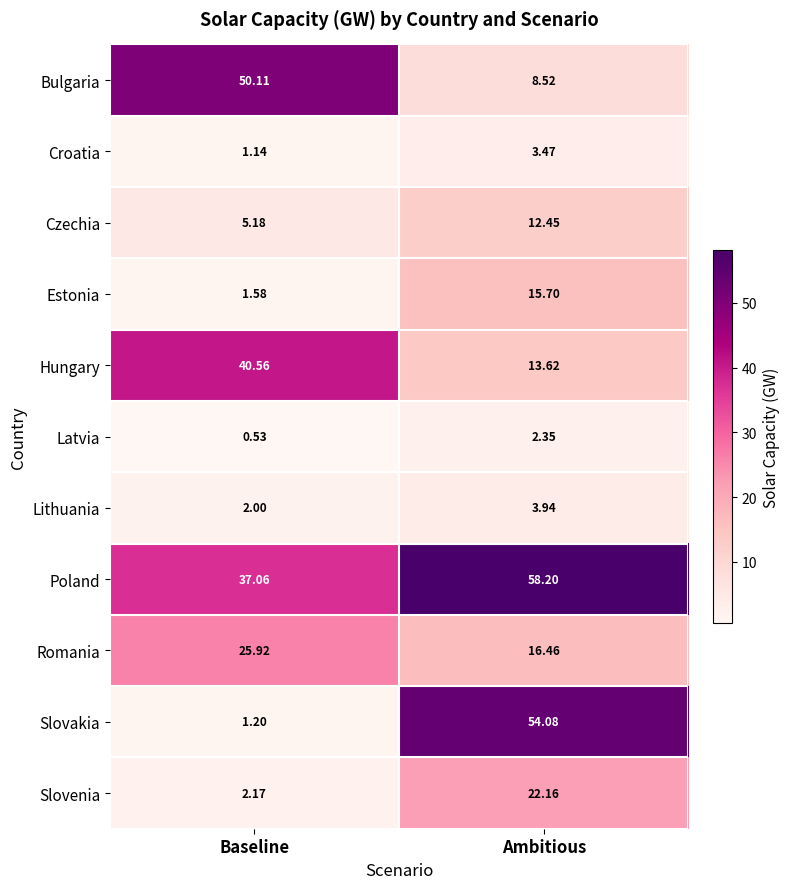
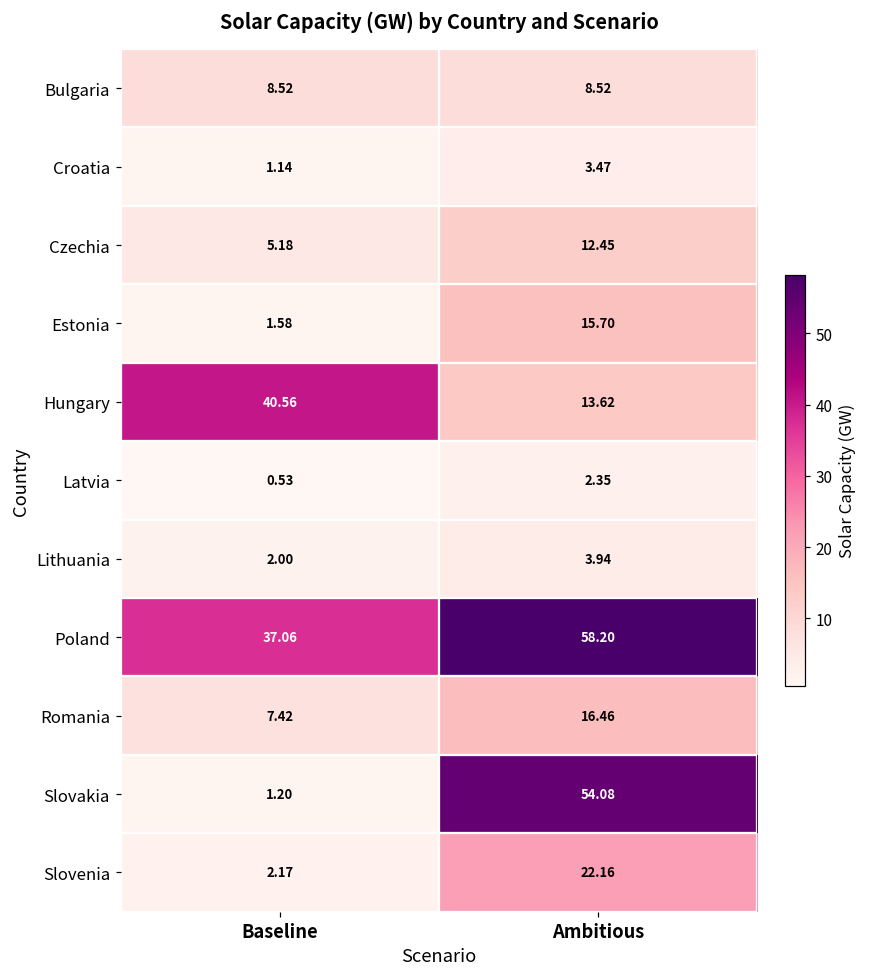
Bulgaria, Baseline: 50.11 -> 8.52
Romania, Baseline: 25.92 -> 7.42
